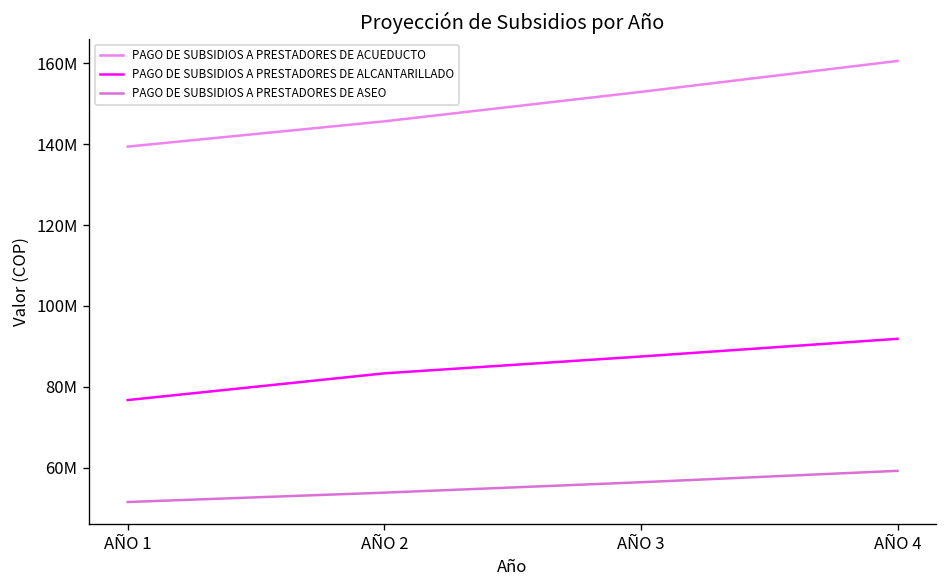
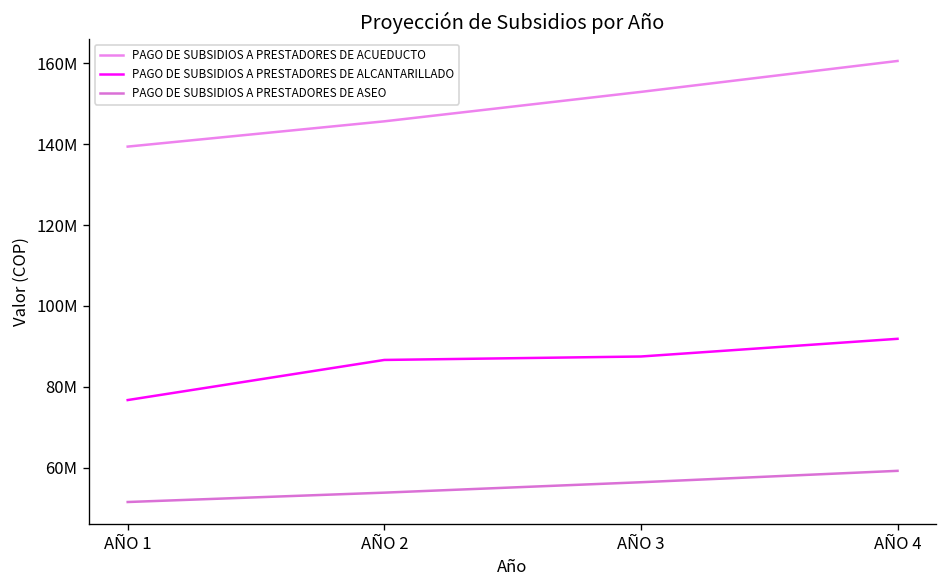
PAGO DE SUBSIDIOS A PRESTADORES DE ALCANTARILLADO, AÑO 2: 83000000 -> 87000000
